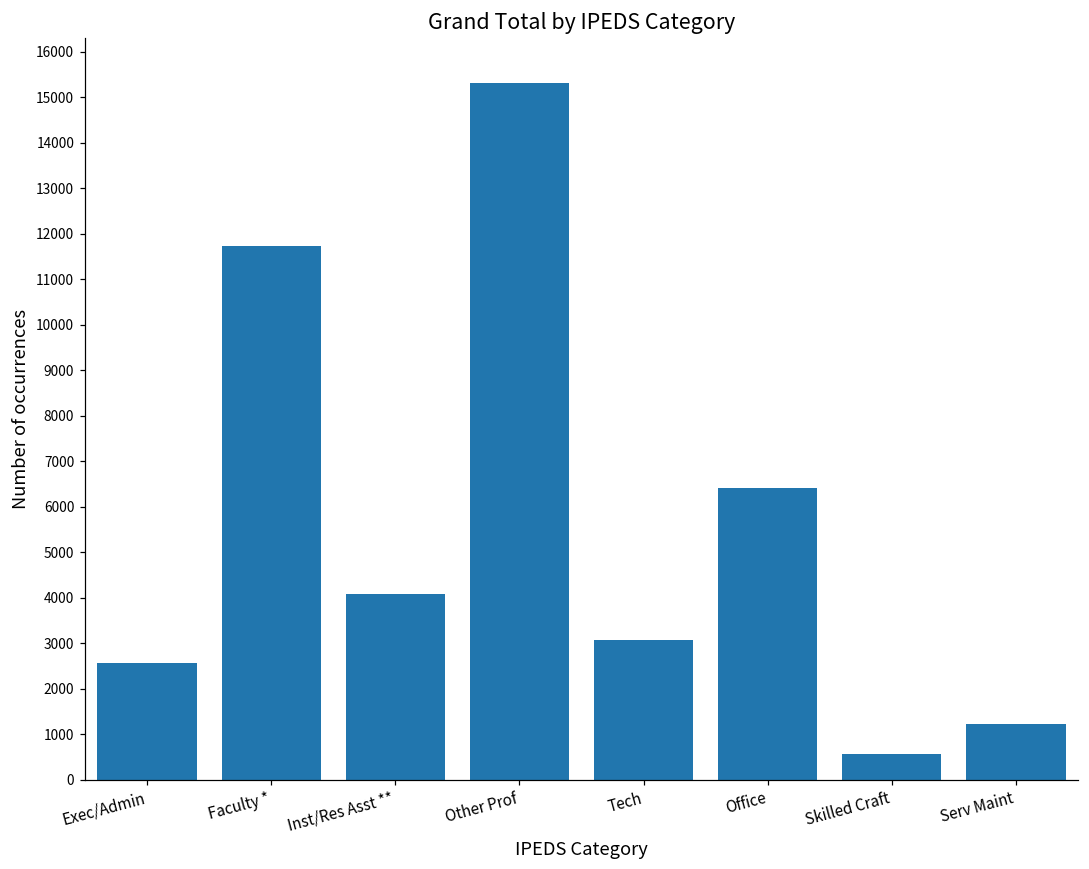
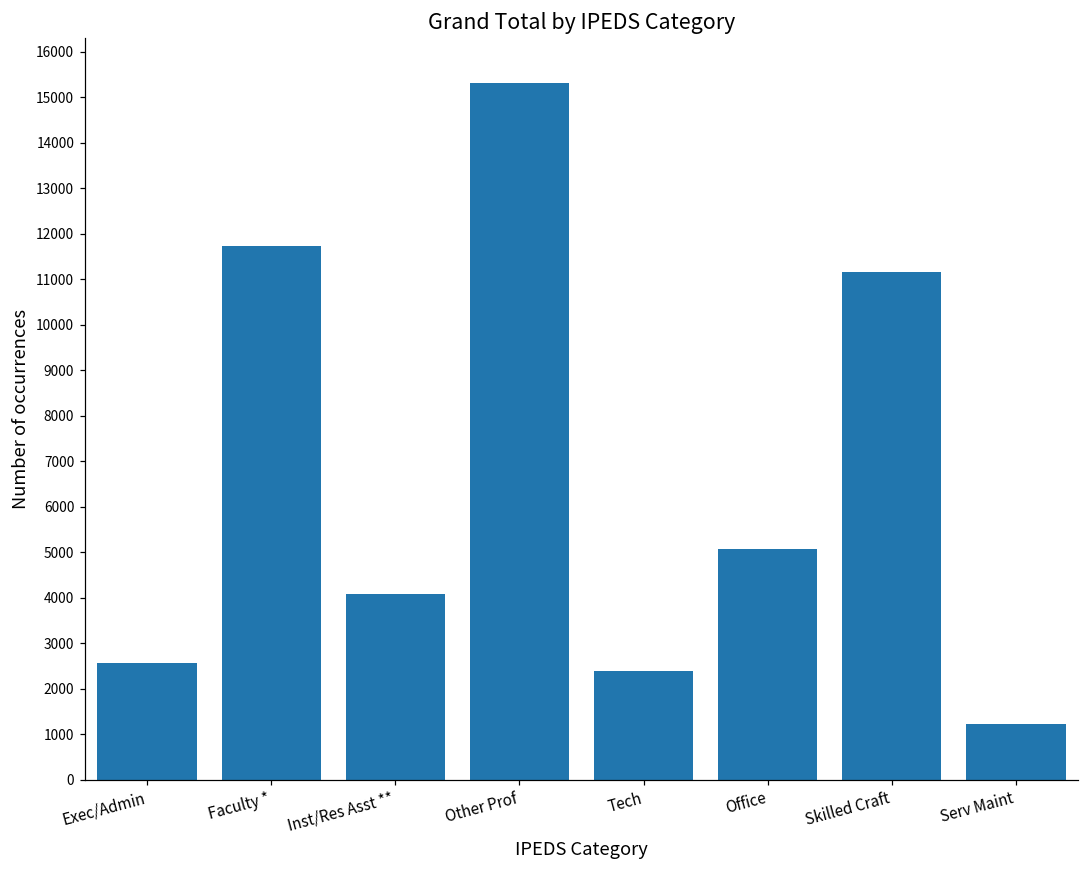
Tech: 3100 -> 2400
Office: 6400 -> 5100
Skilled Craft: 600 -> 11200
